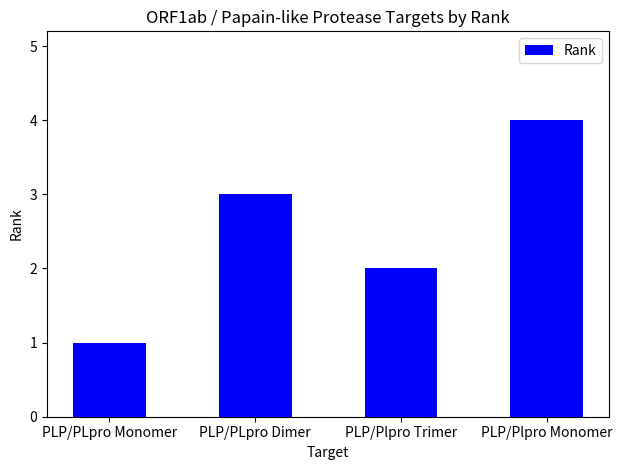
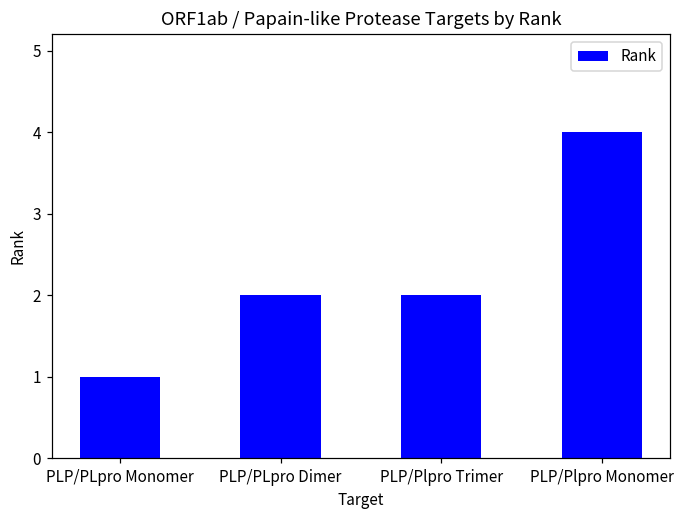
PLP/PLpro Dimer: 3 -> 2
